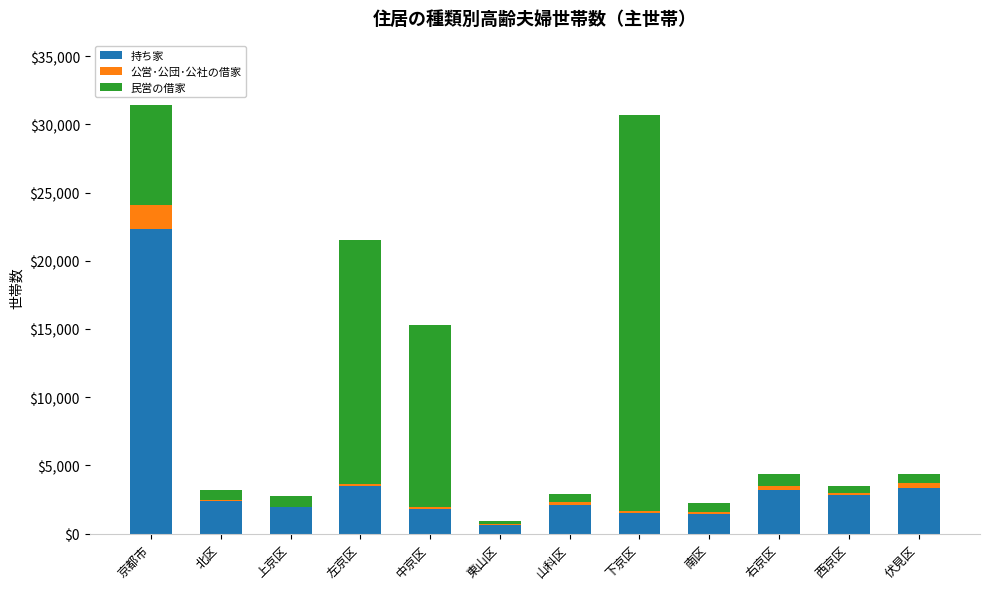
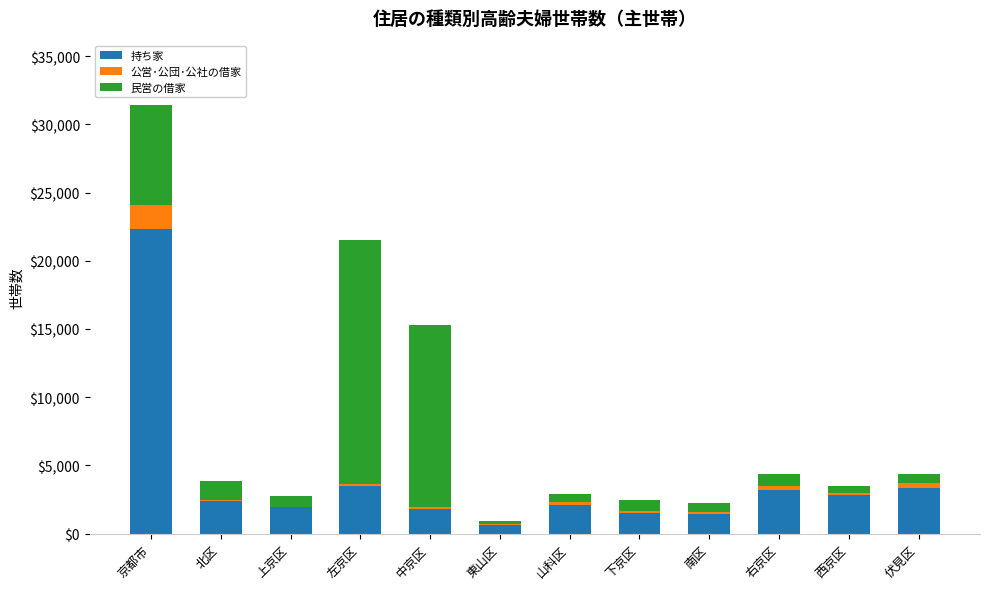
民営の借家, 北区: $700 -> $1,400
民営の借家, 下京区: $29,000 -> $800
